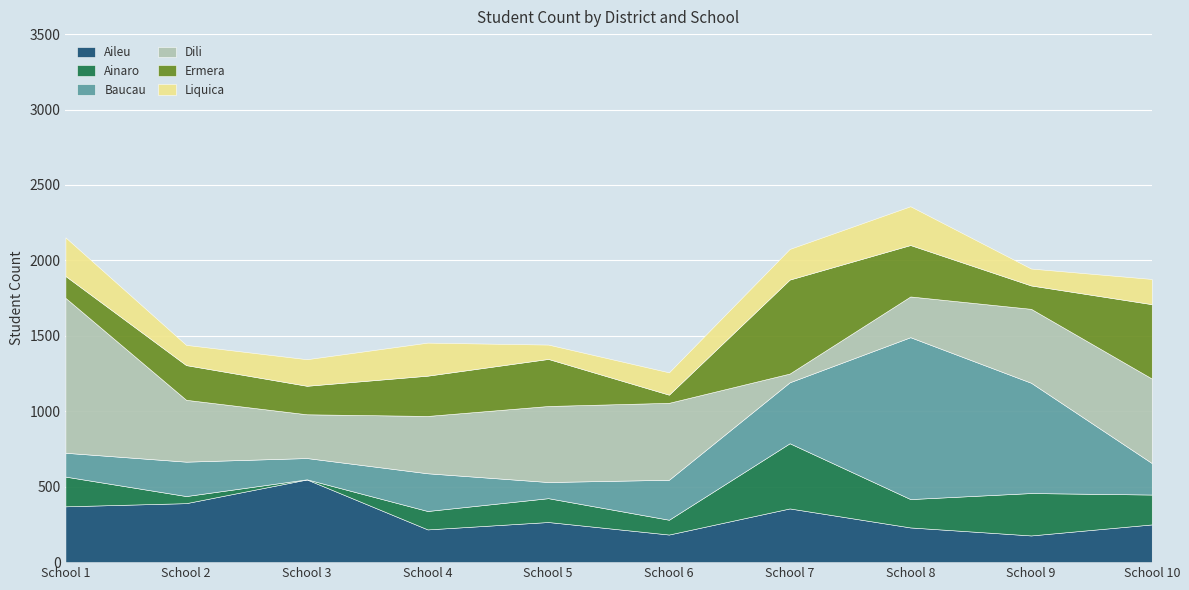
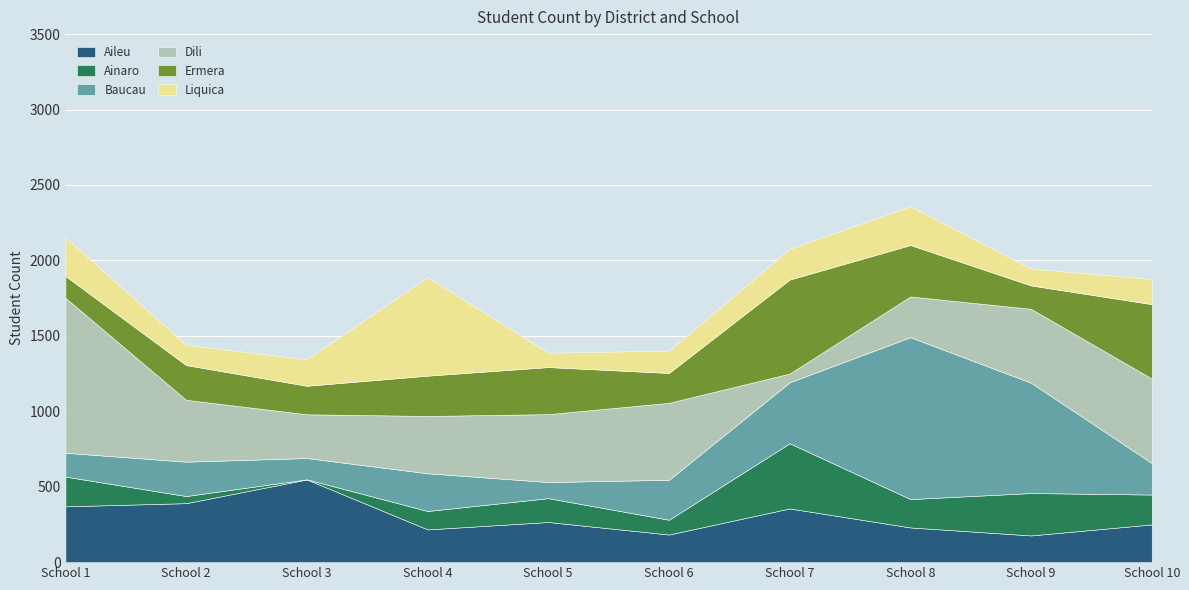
Liquica, School 4: 220 -> 650
Dili, School 5: 500 -> 450
Ermera, School 6: 50 -> 200
